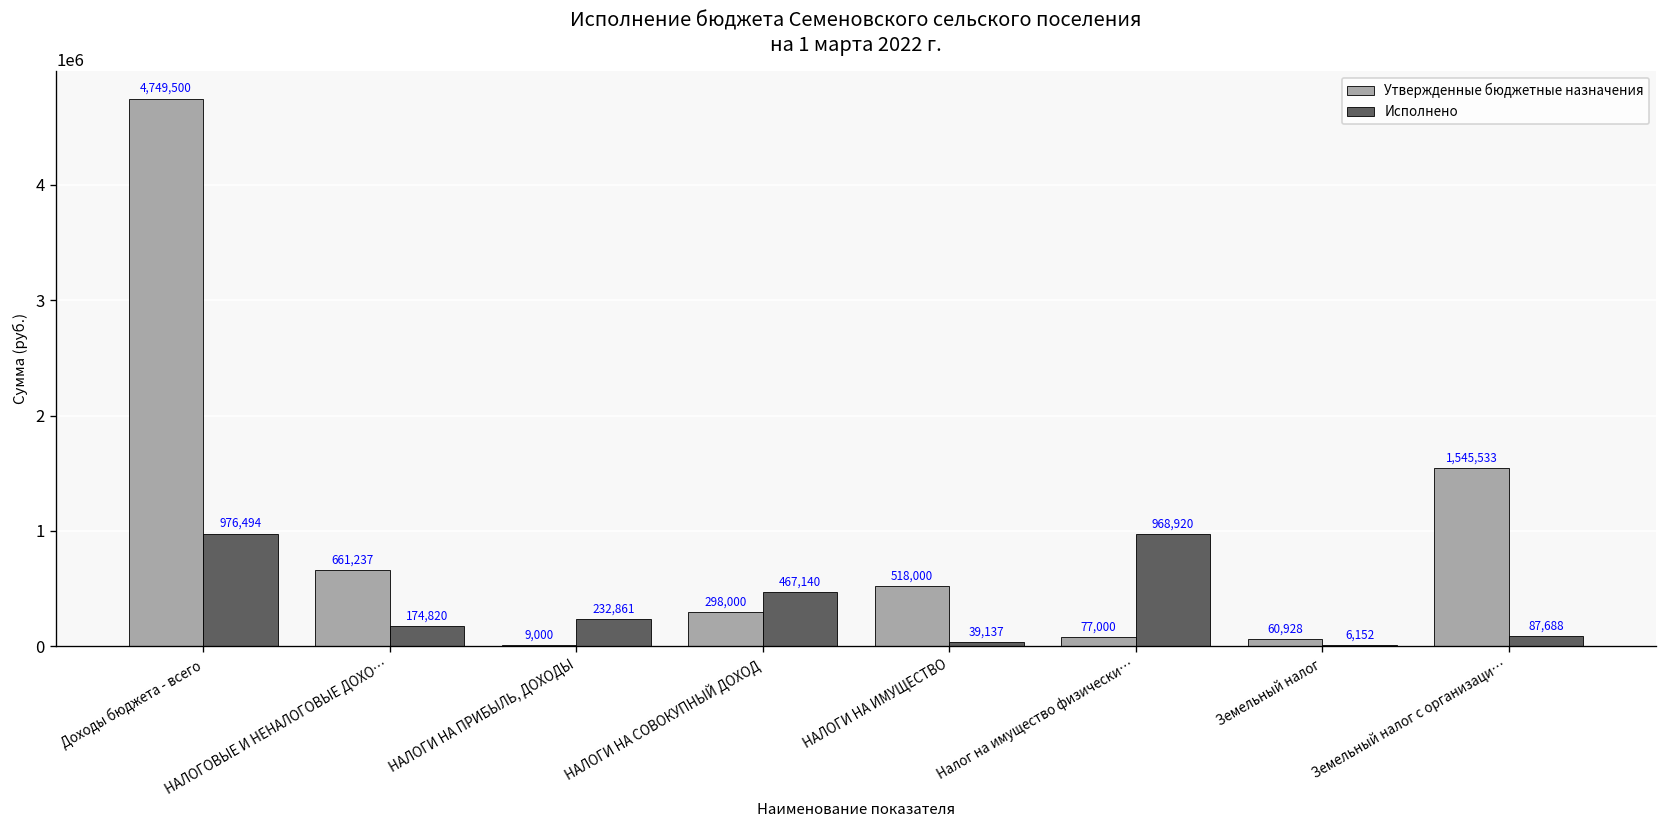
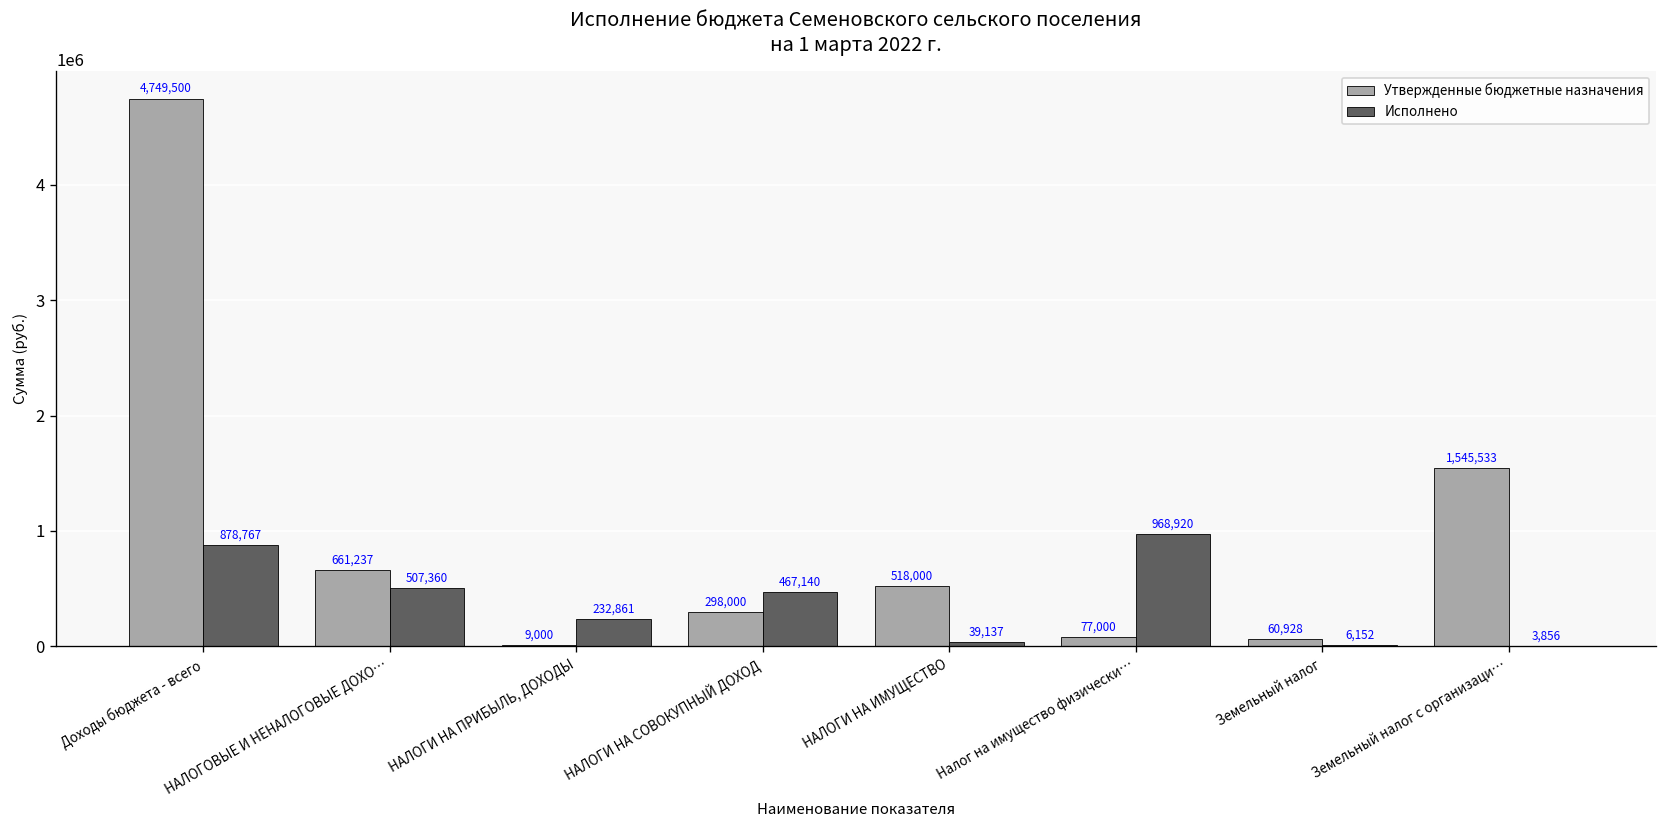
Исполнено, Доходы бюджета - всего: 976,494 -> 878,767
Исполнено, НАЛОГОВЫЕ И НЕНАЛОГОВЫЕ ДОХО…: 174,820 -> 507,360
Исполнено, Земельный налог с организаци…: 87,688 -> 3,856
